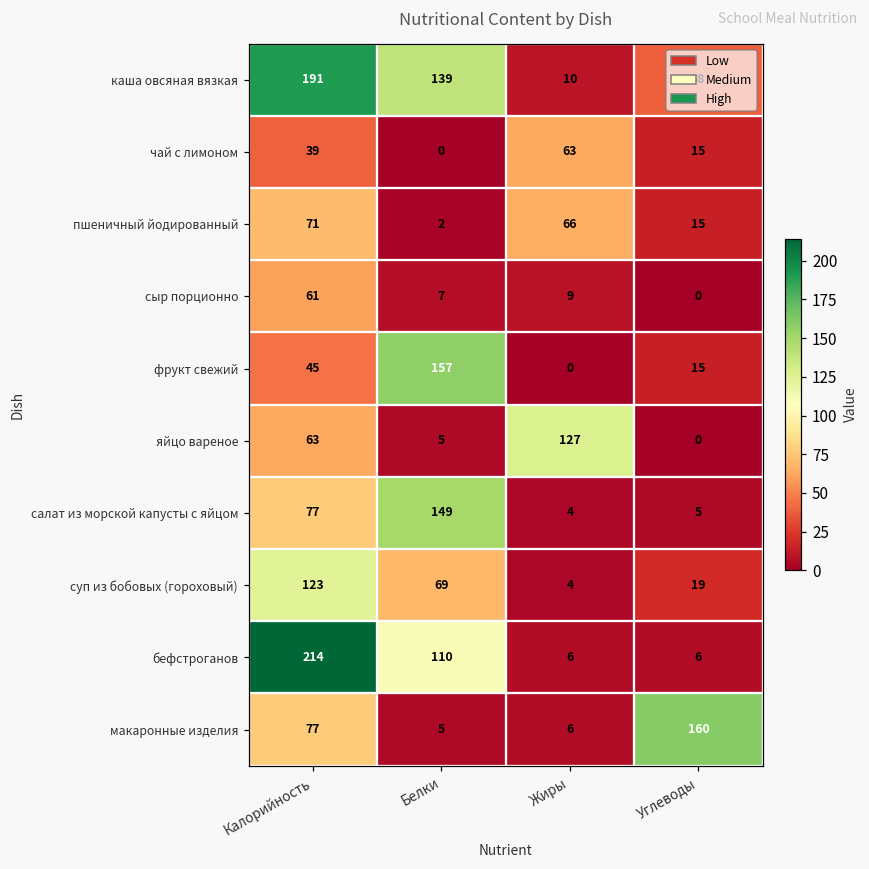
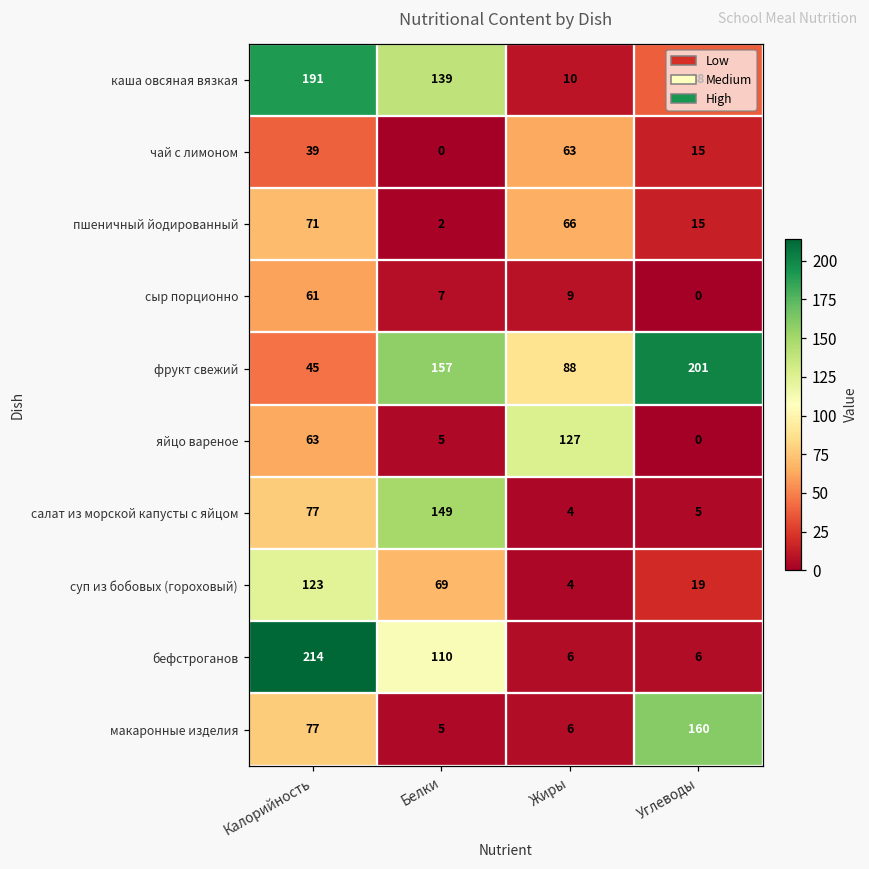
фрукт свежий, Жиры: 0 -> 88
фрукт свежий, Углеводы: 15 -> 201
